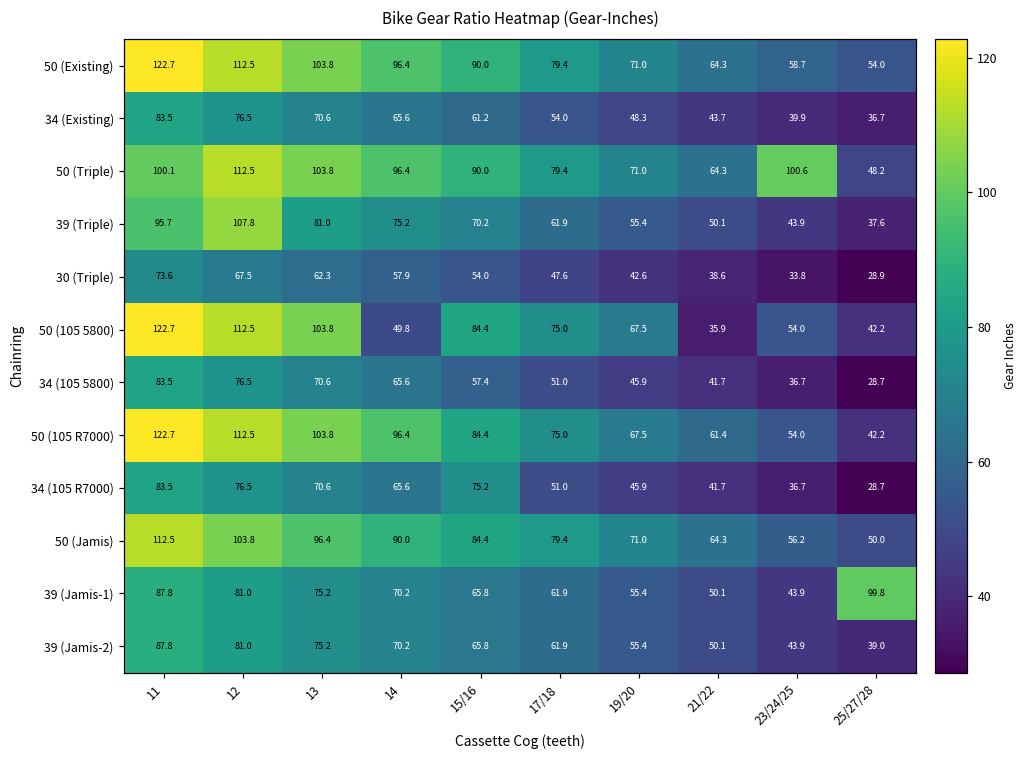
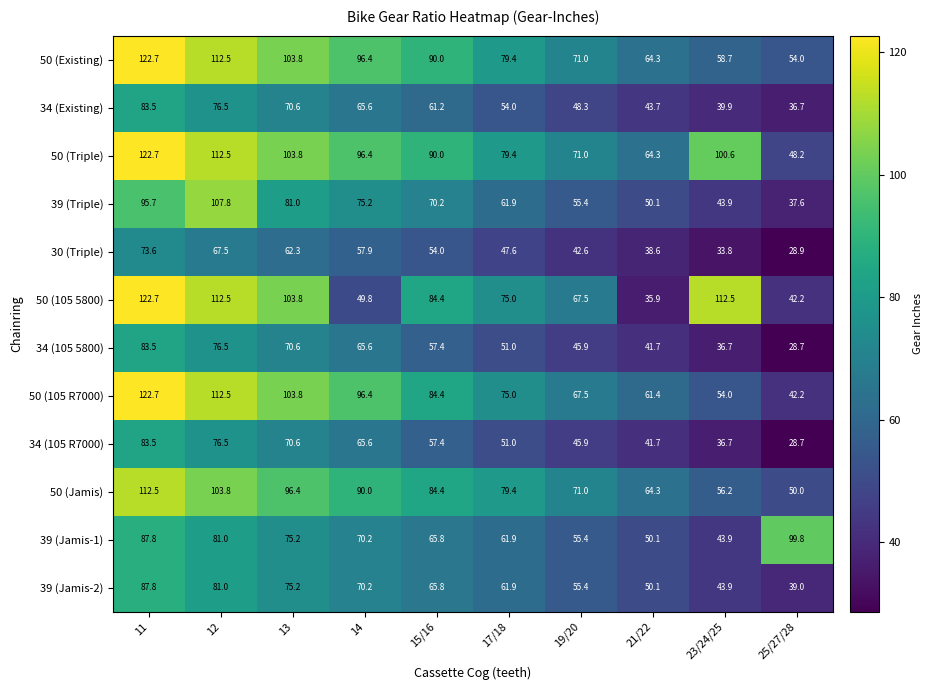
50 (Triple), 11: 100.1 -> 122.7
50 (105 5800), 23/24/25: 54.0 -> 112.5
34 (105 R7000), 15/16: 75.2 -> 57.4
